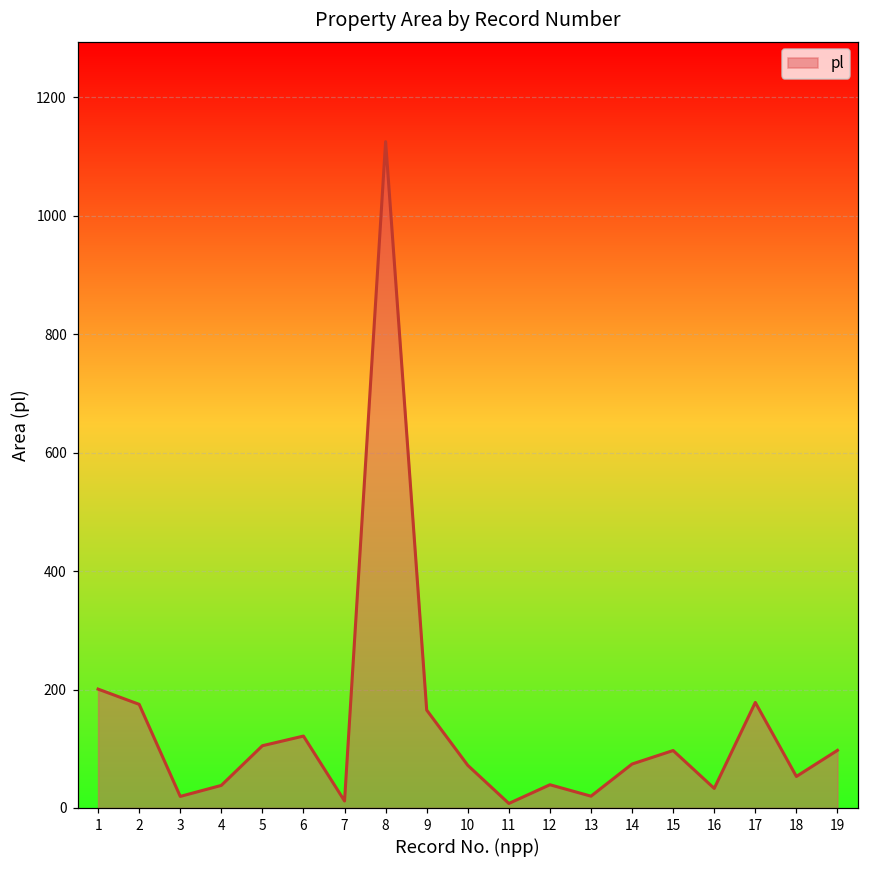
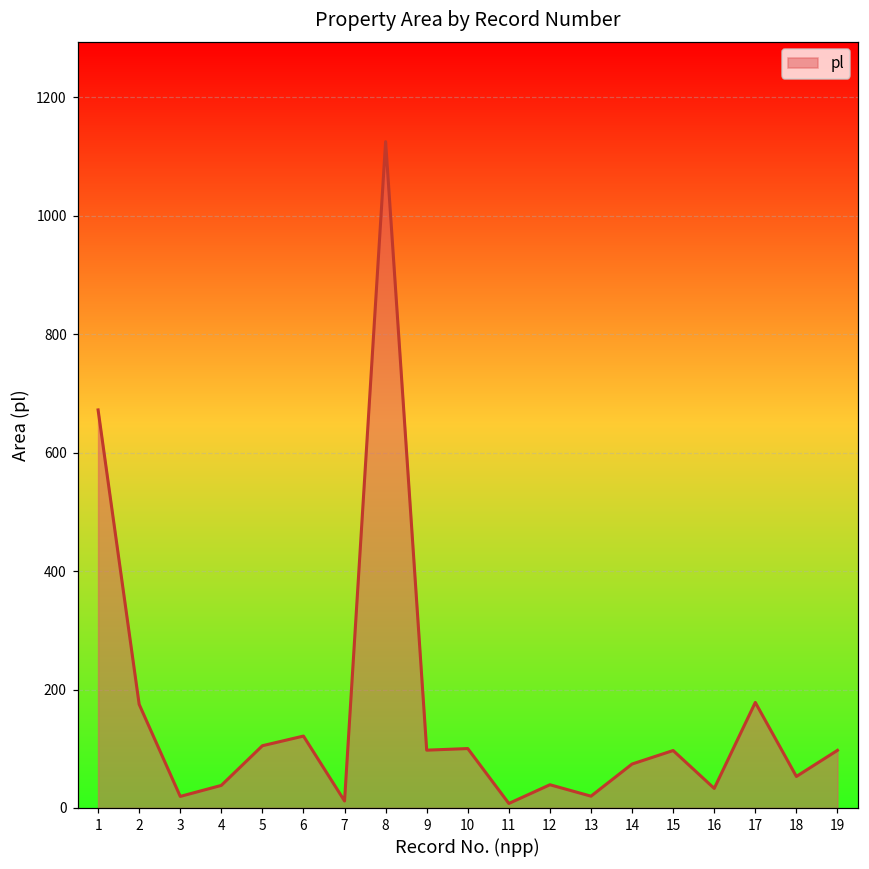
1: 200 -> 670
9: 170 -> 100
10: 70 -> 100
